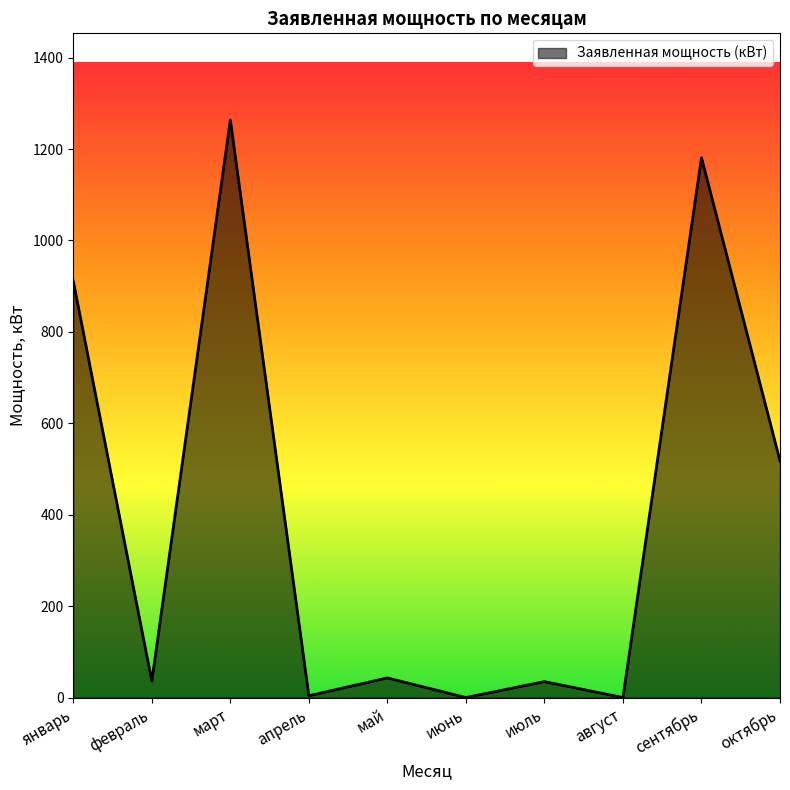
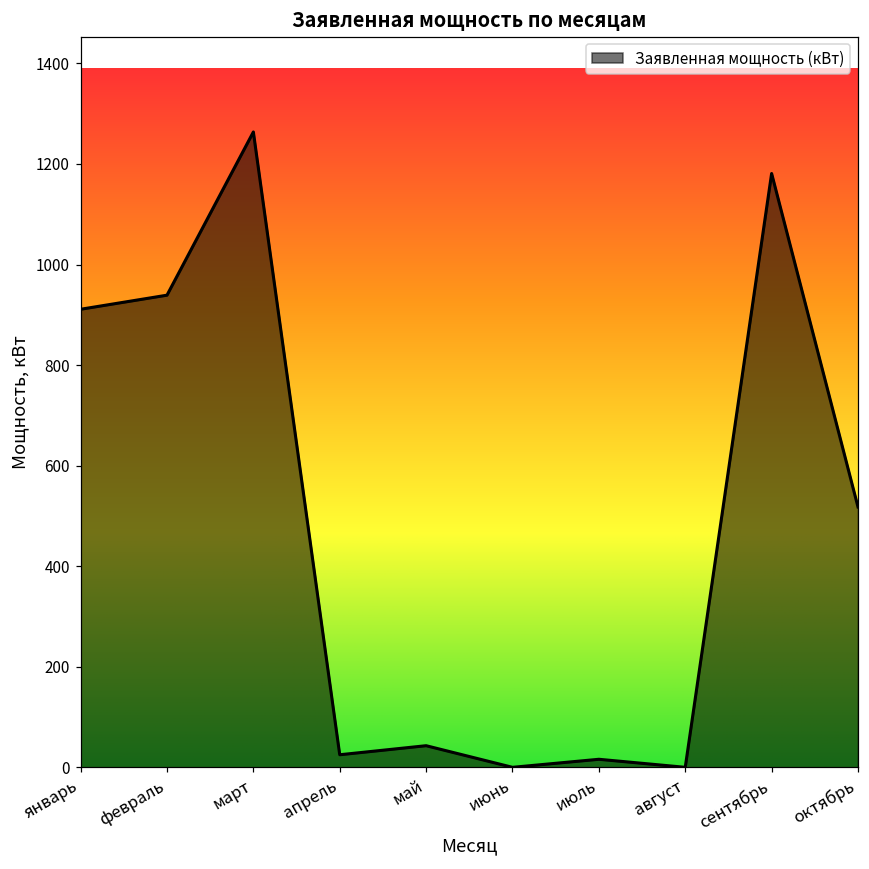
февраль: 40 -> 940
апрель: 0 -> 30
июль: 40 -> 20
